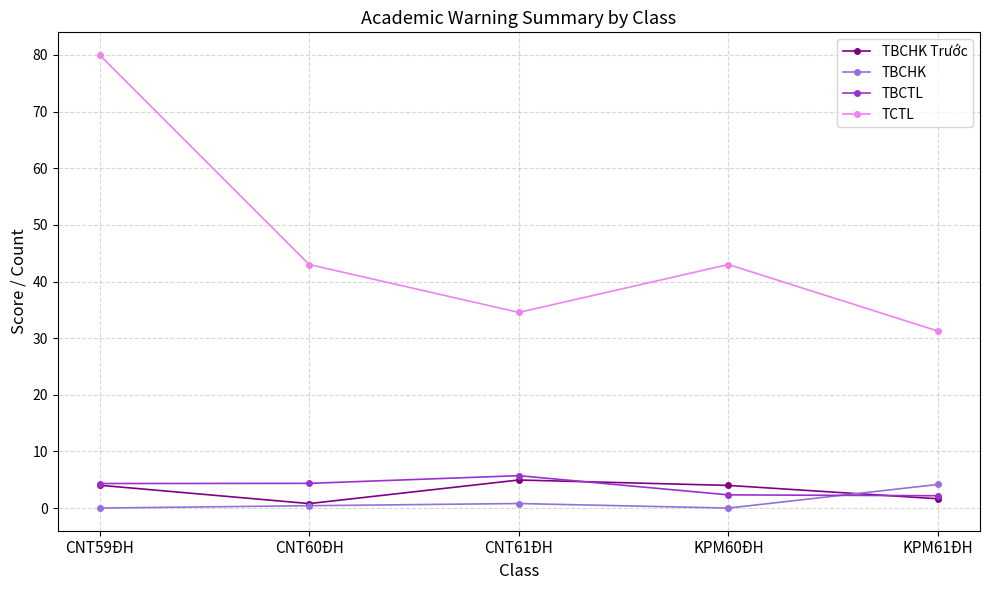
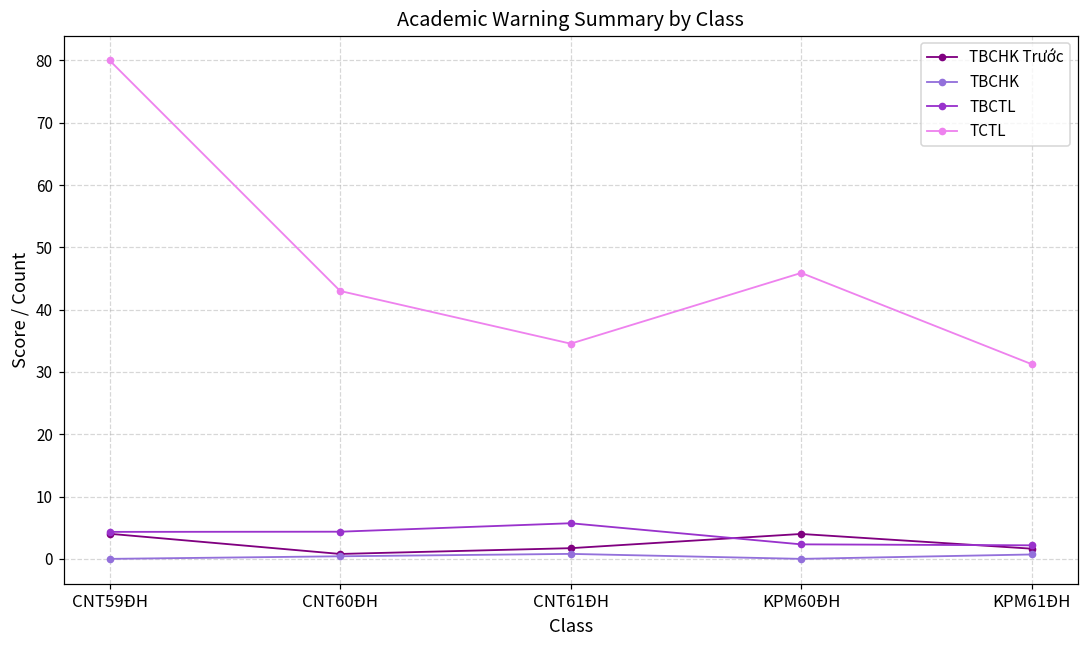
TBCHK Trước, CNT61ĐH: 5 -> 2
TCTL, KPM60ĐH: 43 -> 46
TBCHK, KPM61ĐH: 4 -> 1
